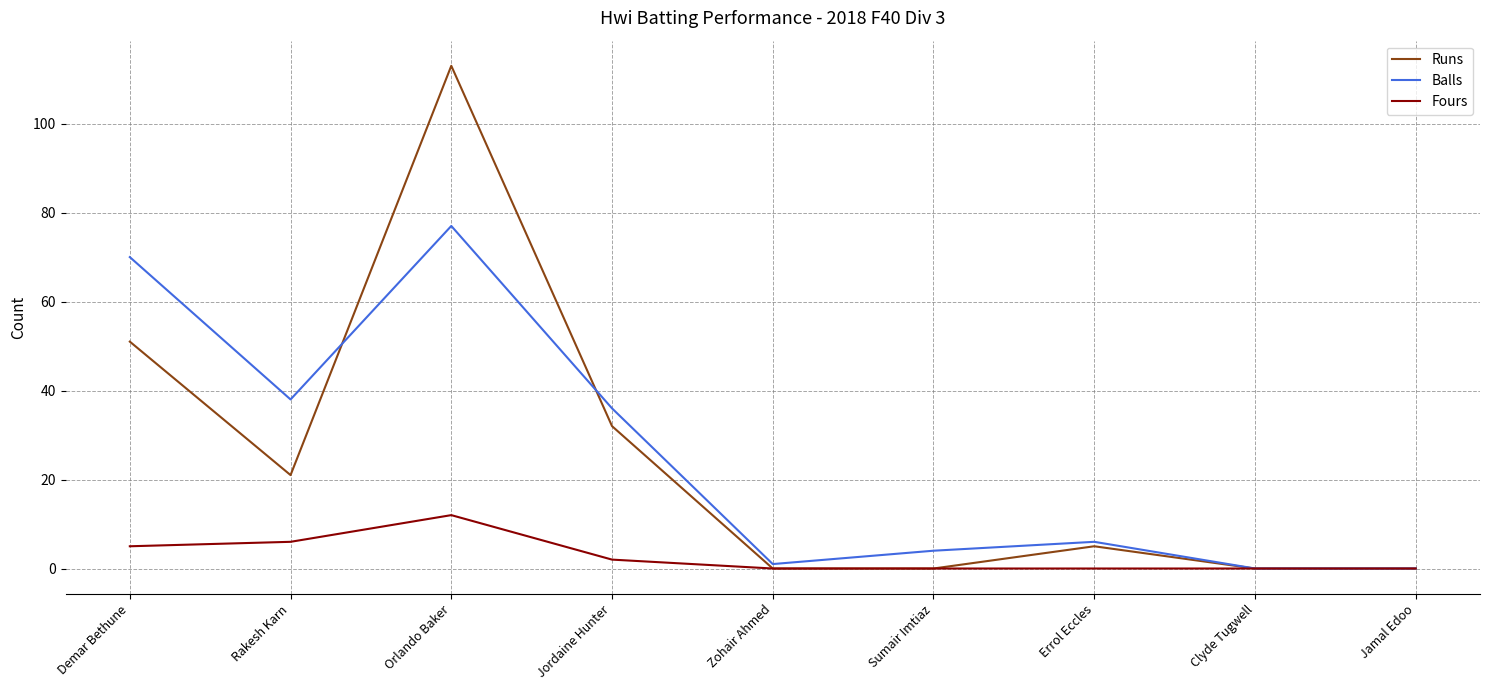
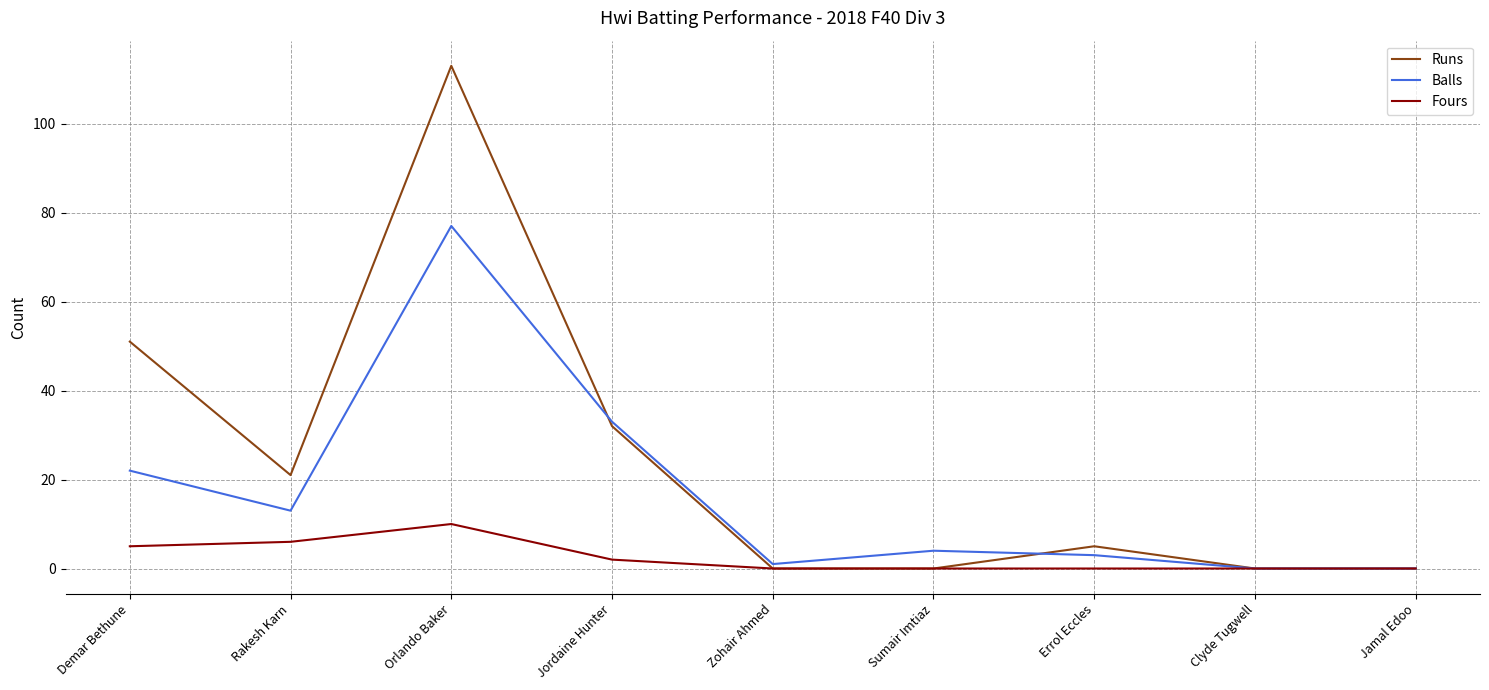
Balls, Demar Bethune: 70 -> 22
Balls, Rakesh Karn: 38 -> 13
Fours, Orlando Baker: 12 -> 10
Balls, Jordaine Hunter: 36 -> 33
Balls, Errol Eccles: 6 -> 3
